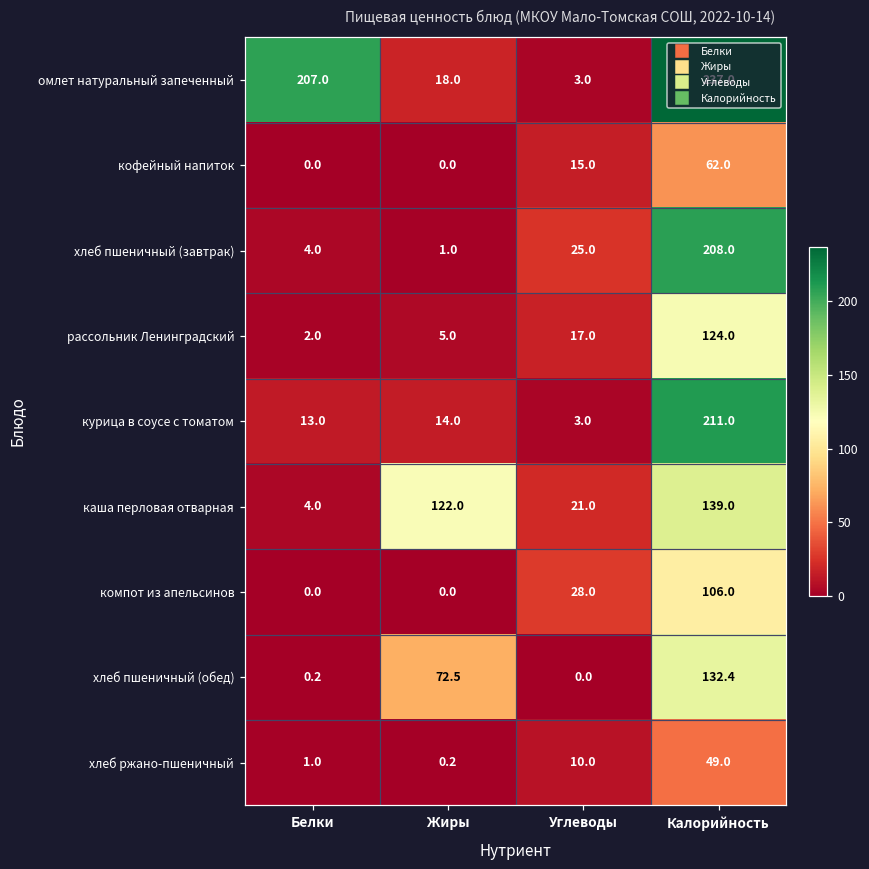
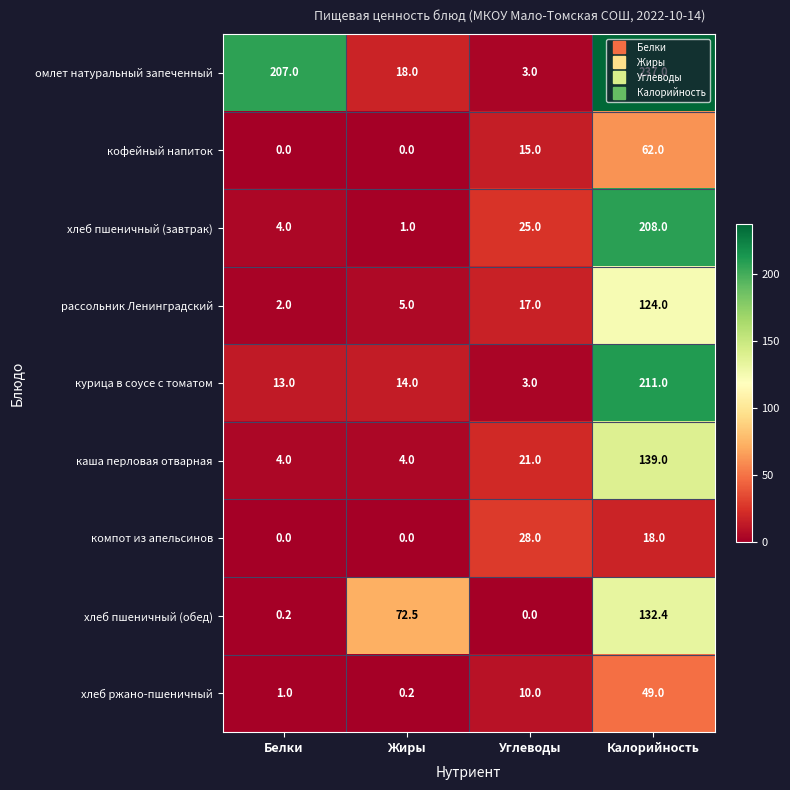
каша перловая отварная, Жиры: 122.0 -> 4.0
компот из апельсинов, Калорийность: 106.0 -> 18.0
